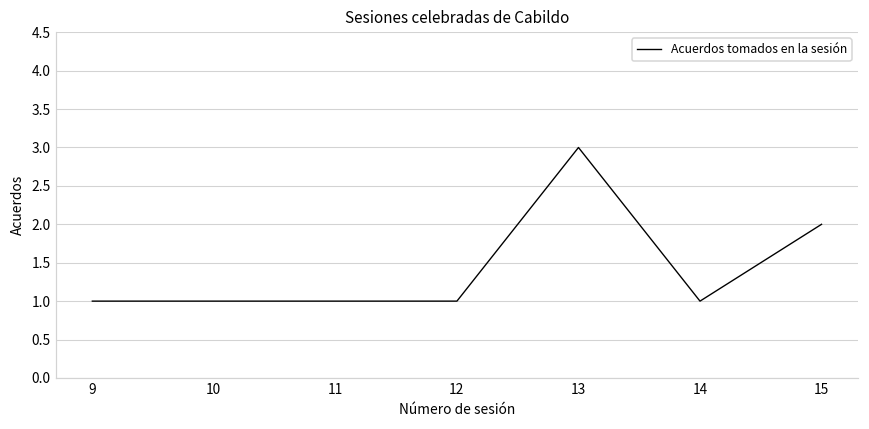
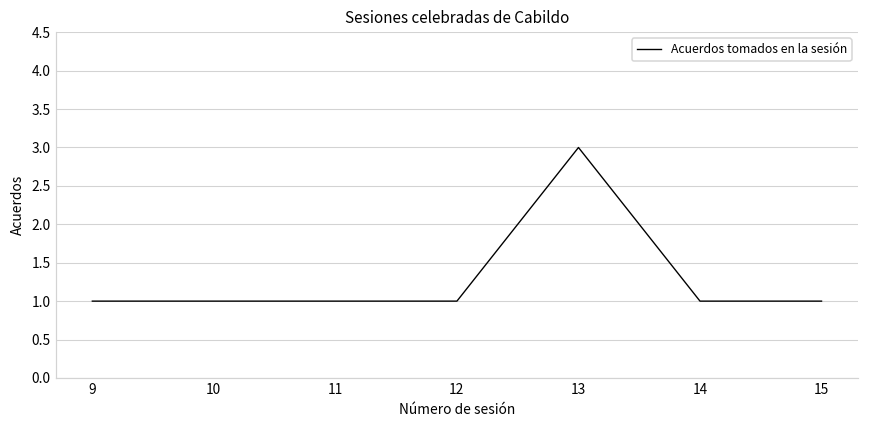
15: 2 -> 1
